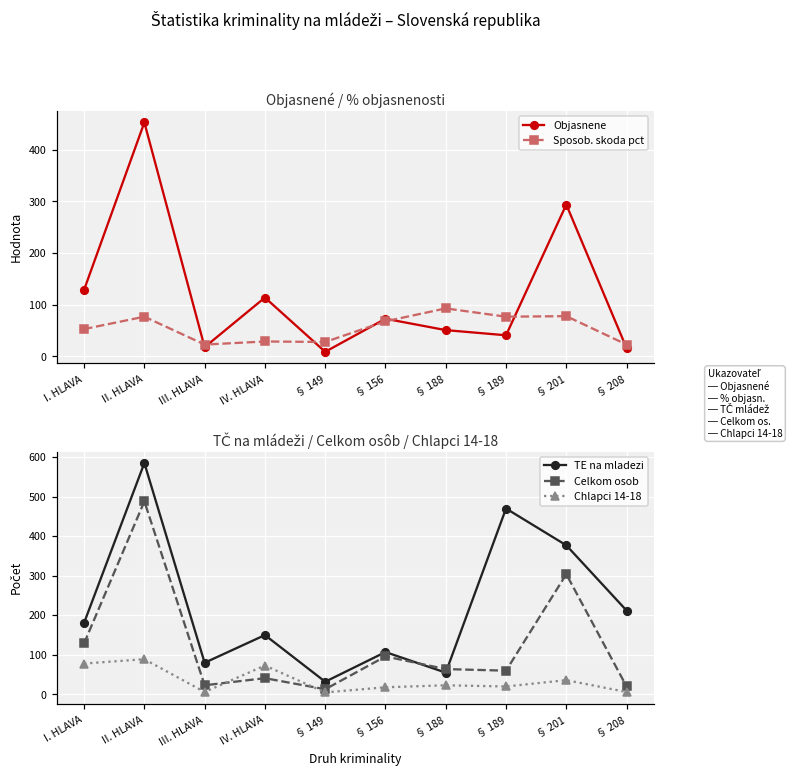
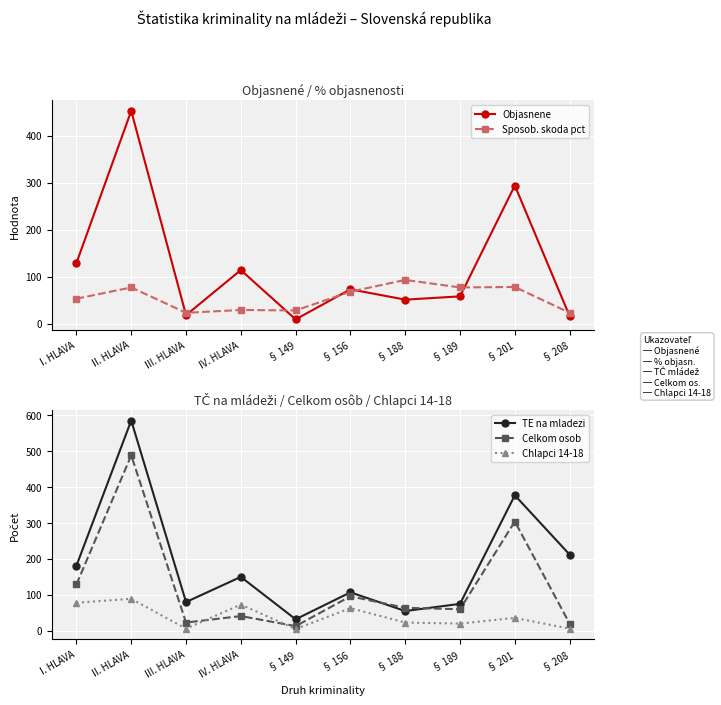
Objasnené / % objasnenosti, Objasnene, § 189: 40 -> 60
TČ na mládeži / Celkom osôb / Chlapci 14-18, Chlapci 14-18, § 156: 20 -> 60
TČ na mládeži / Celkom osôb / Chlapci 14-18, TE na mladezi, § 189: 470 -> 80
